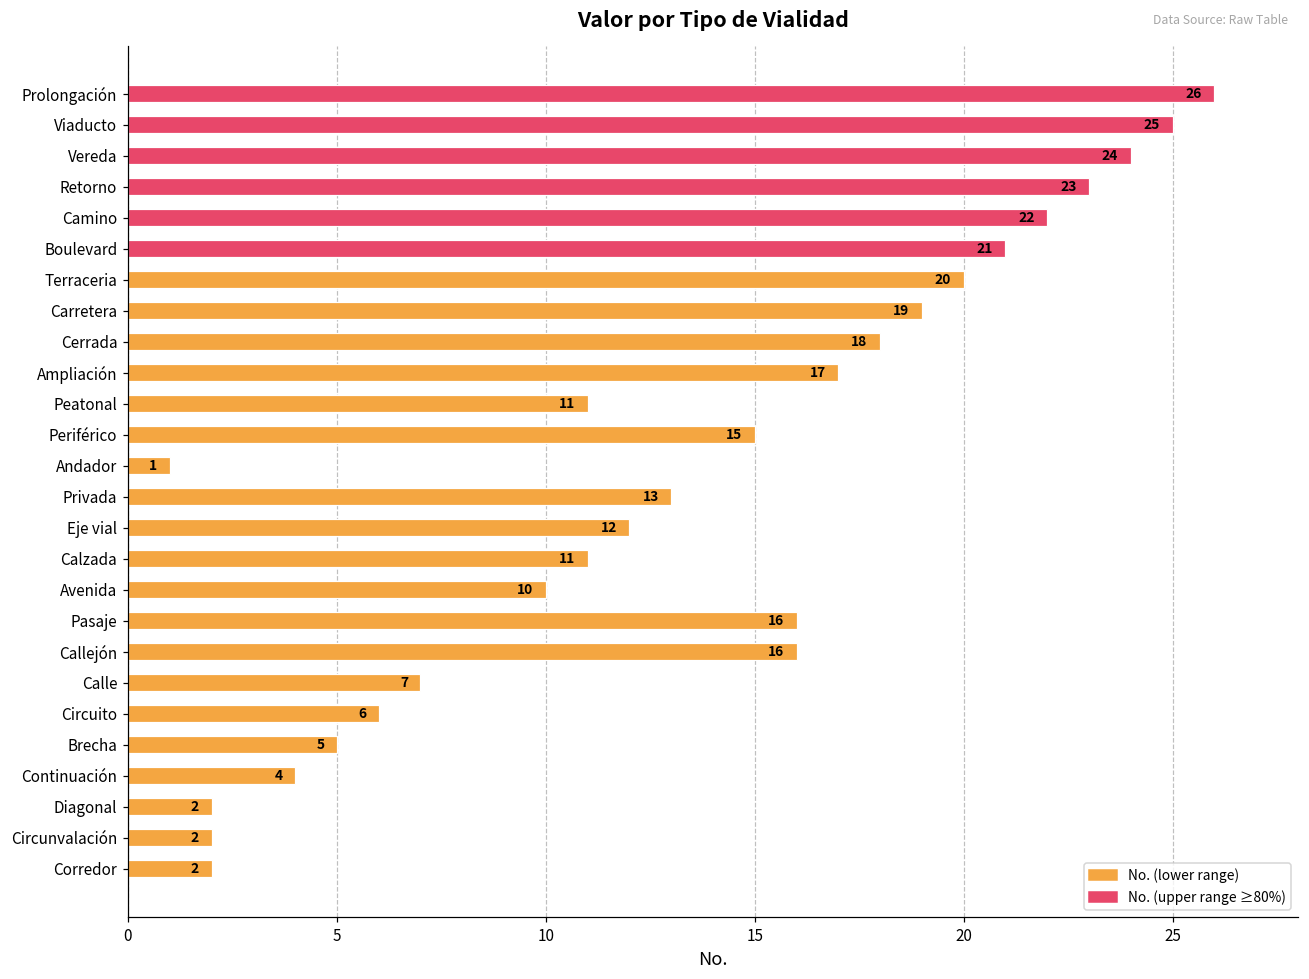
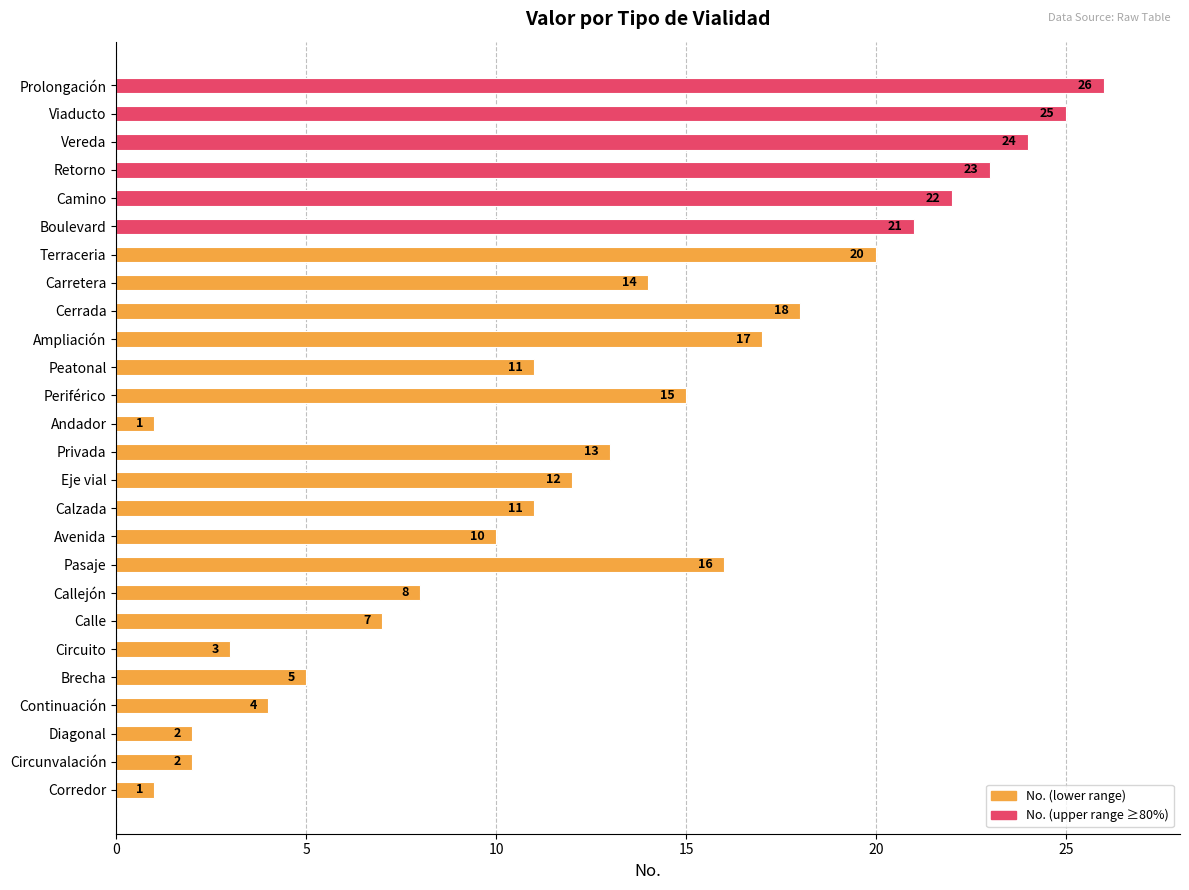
Carretera: 19 -> 14
Callejón: 16 -> 8
Circuito: 6 -> 3
Corredor: 2 -> 1
